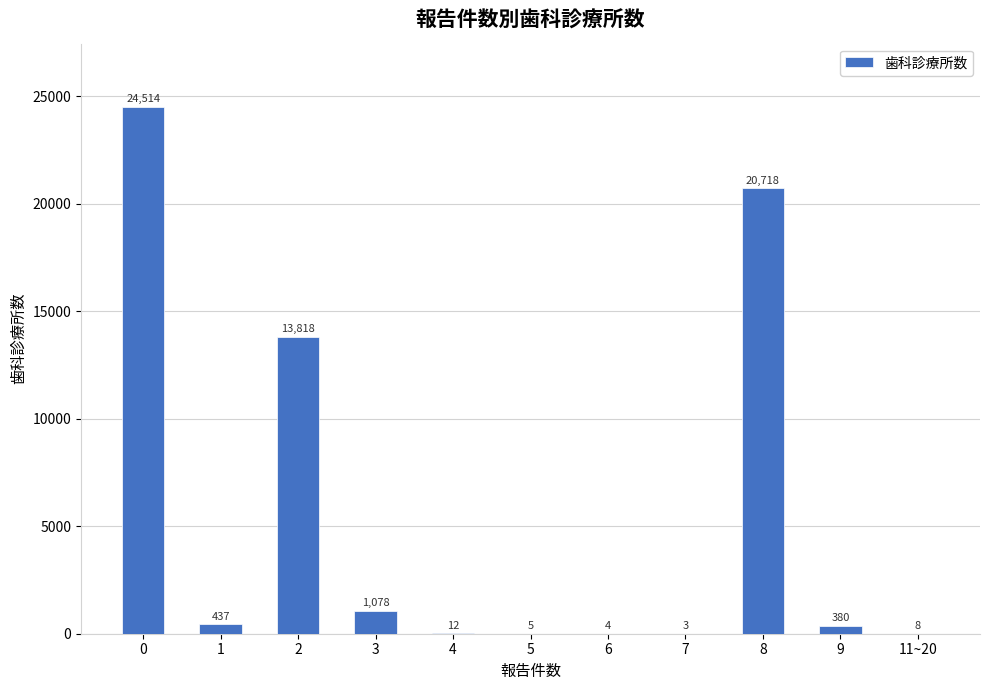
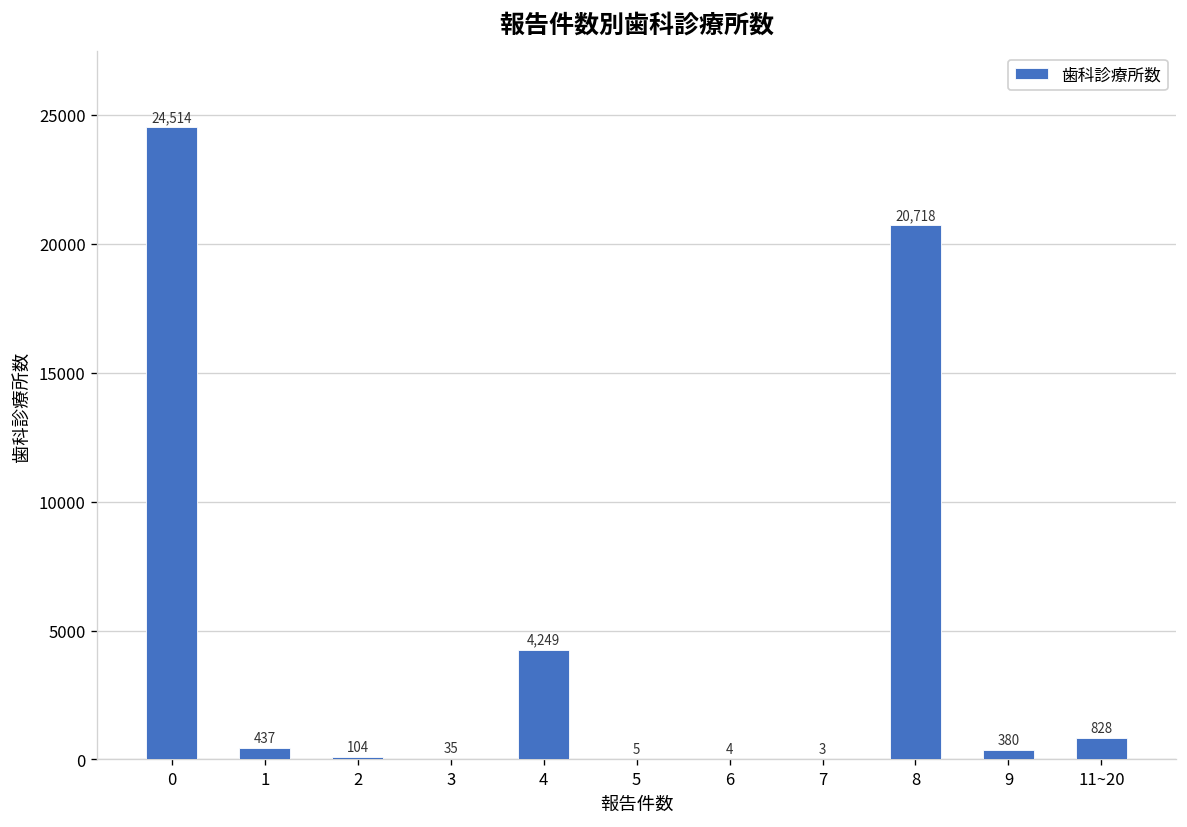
2: 13,818 -> 104
3: 1,078 -> 35
4: 12 -> 4,249
11~20: 8 -> 828
